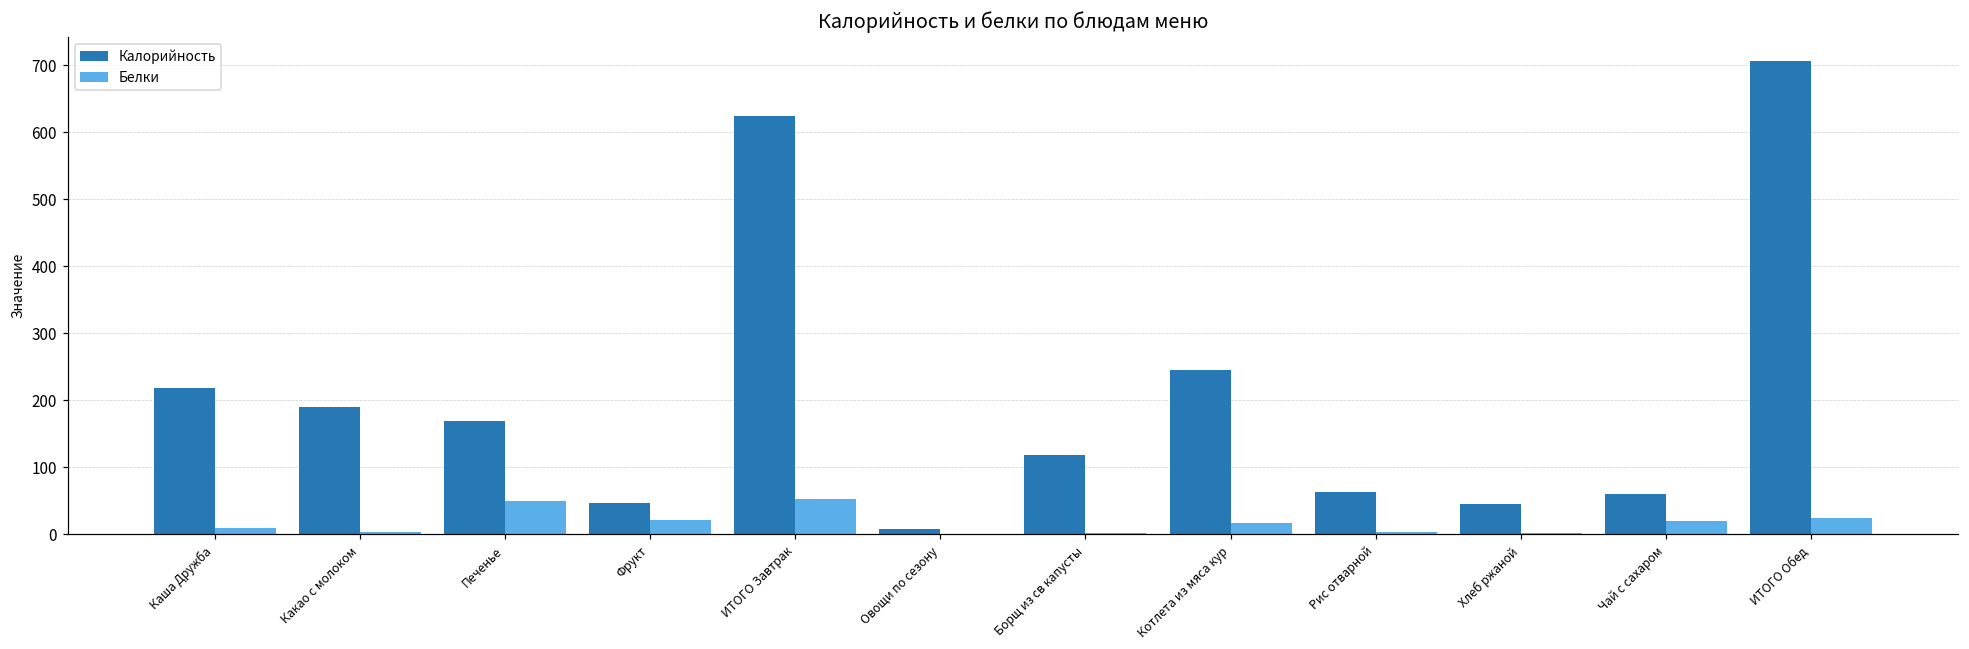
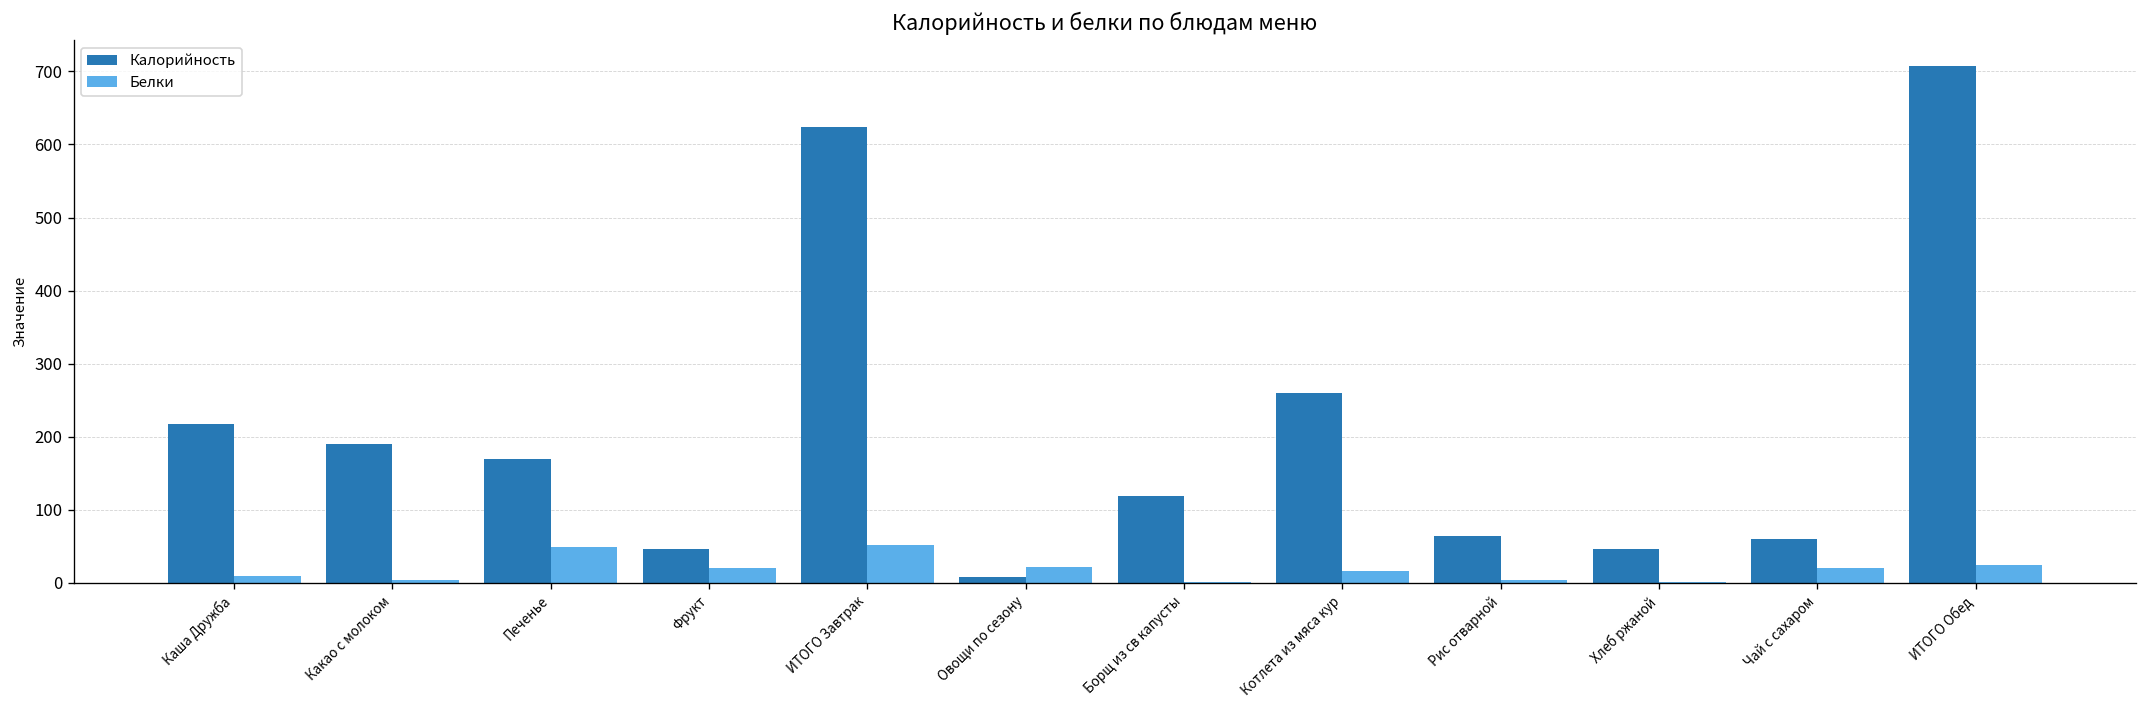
Белки, Овощи по сезону: 0 -> 20
Калорийность, Котлета из мяса кур: 250 -> 260
